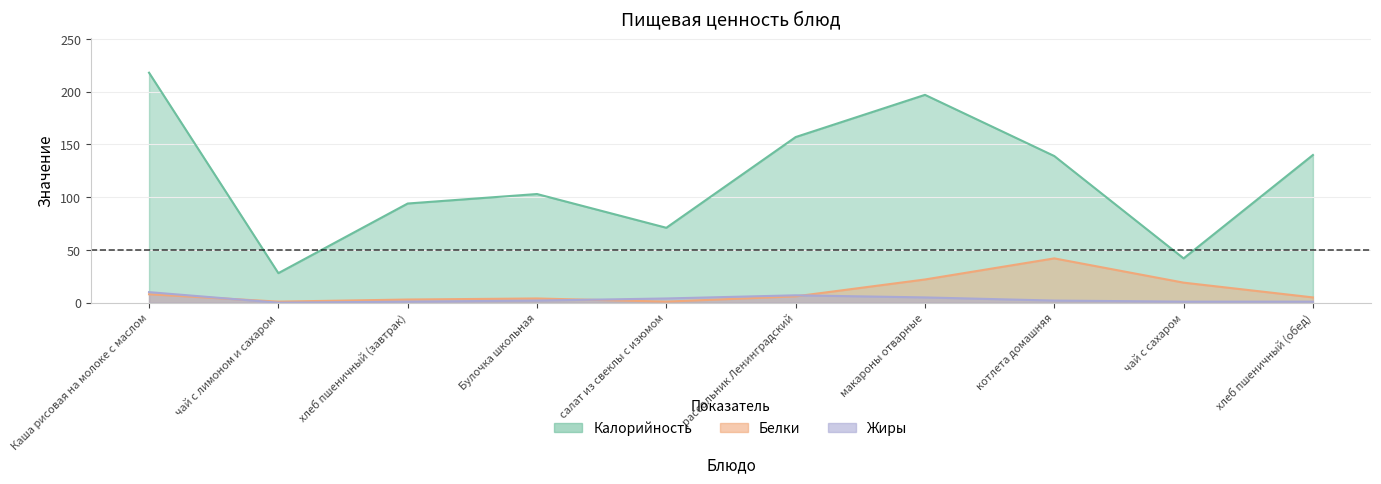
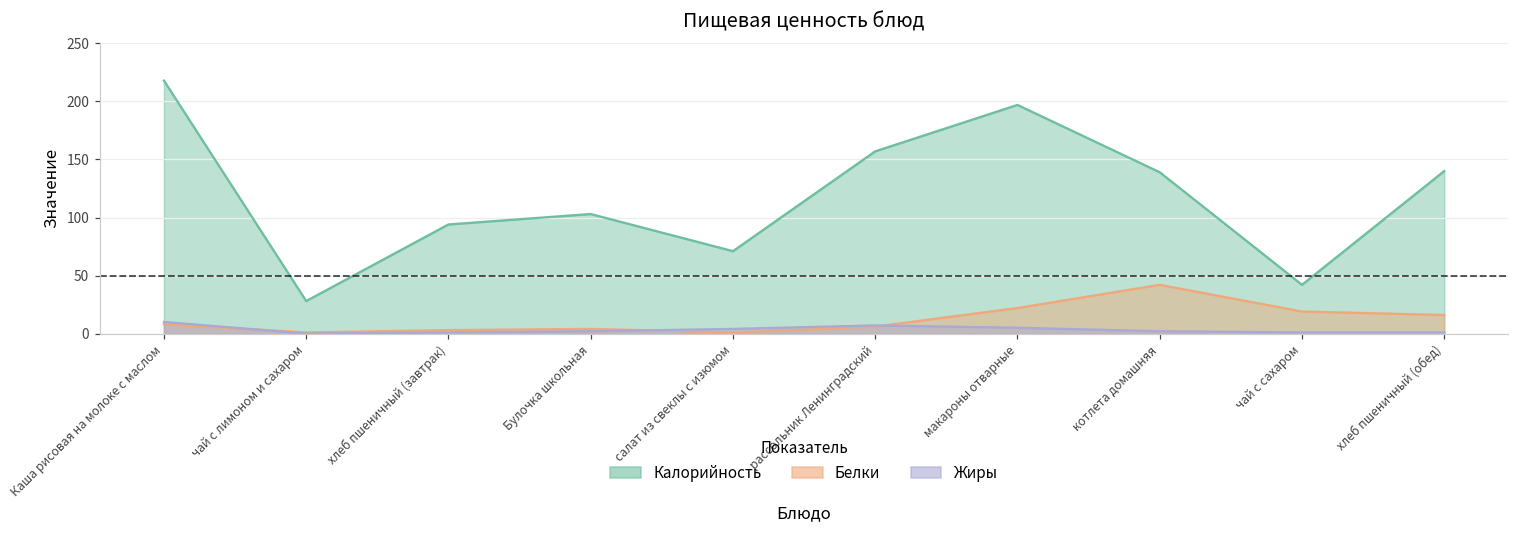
Белки, хлеб пшеничный (обед): 5 -> 16
